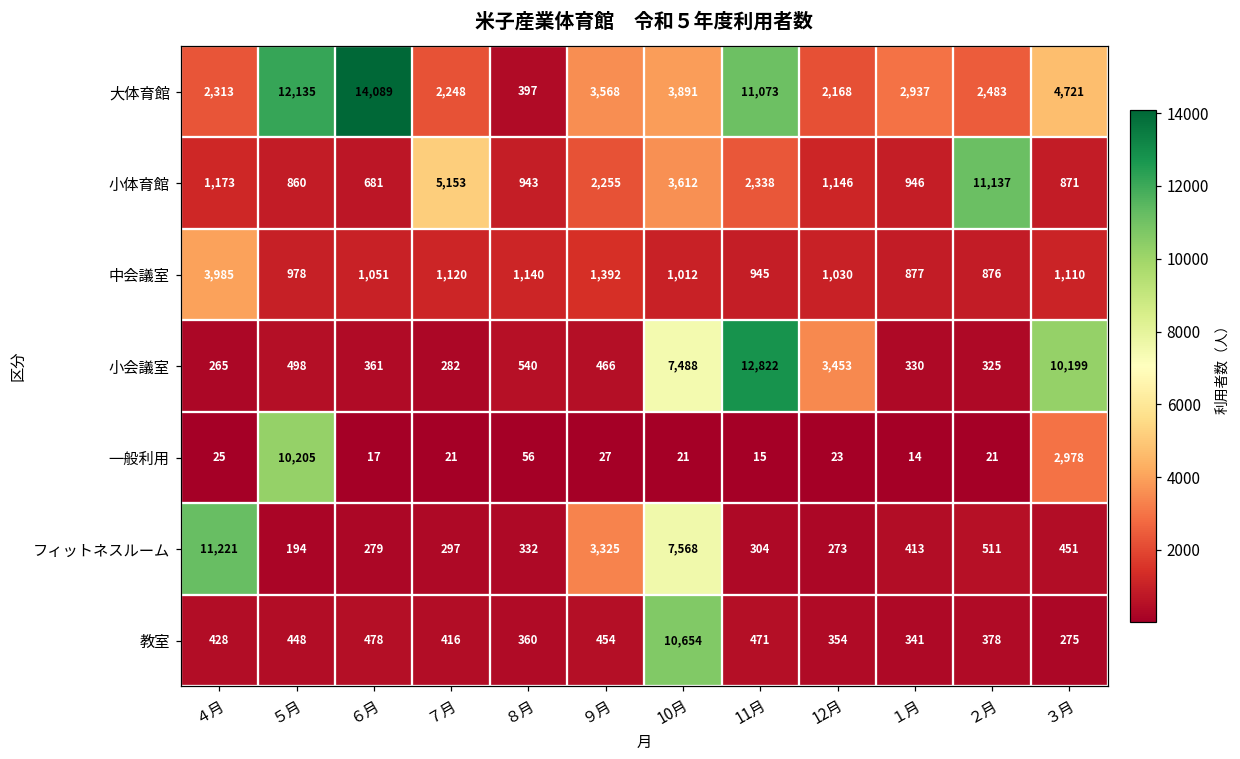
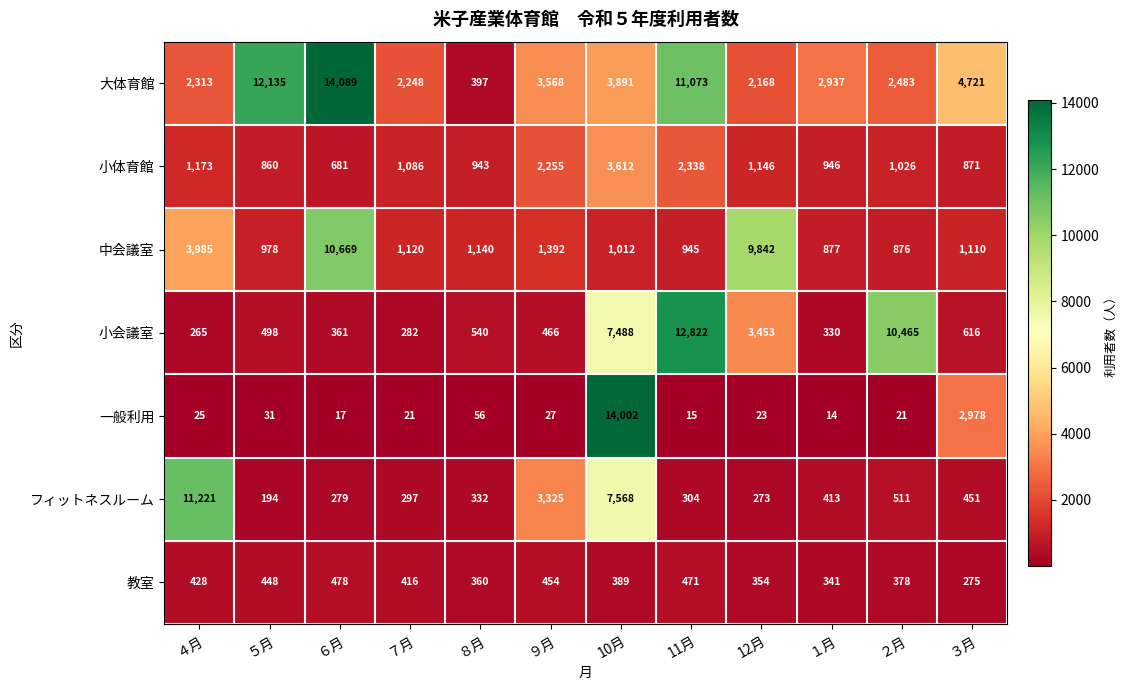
小体育館, ７月: 5,153 -> 1,086
小体育館, ２月: 11,137 -> 1,026
中会議室, ６月: 1,051 -> 10,669
中会議室, 12月: 1,030 -> 9,842
小会議室, ２月: 325 -> 10,465
小会議室, ３月: 10,199 -> 616
一般利用, ５月: 10,205 -> 31
一般利用, 10月: 21 -> 14,002
教室, 10月: 10,654 -> 389
